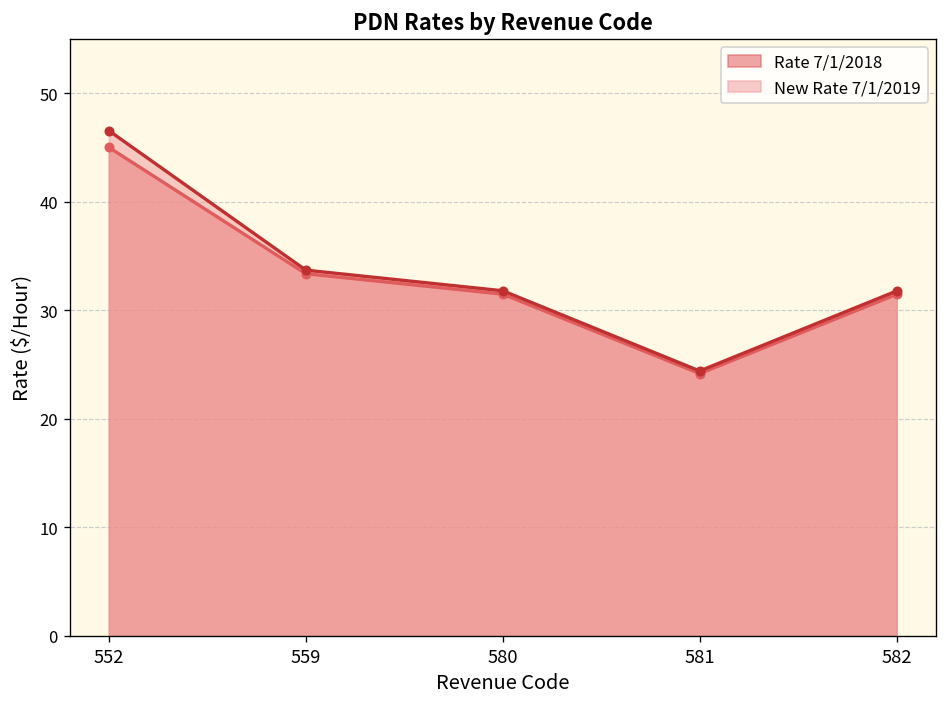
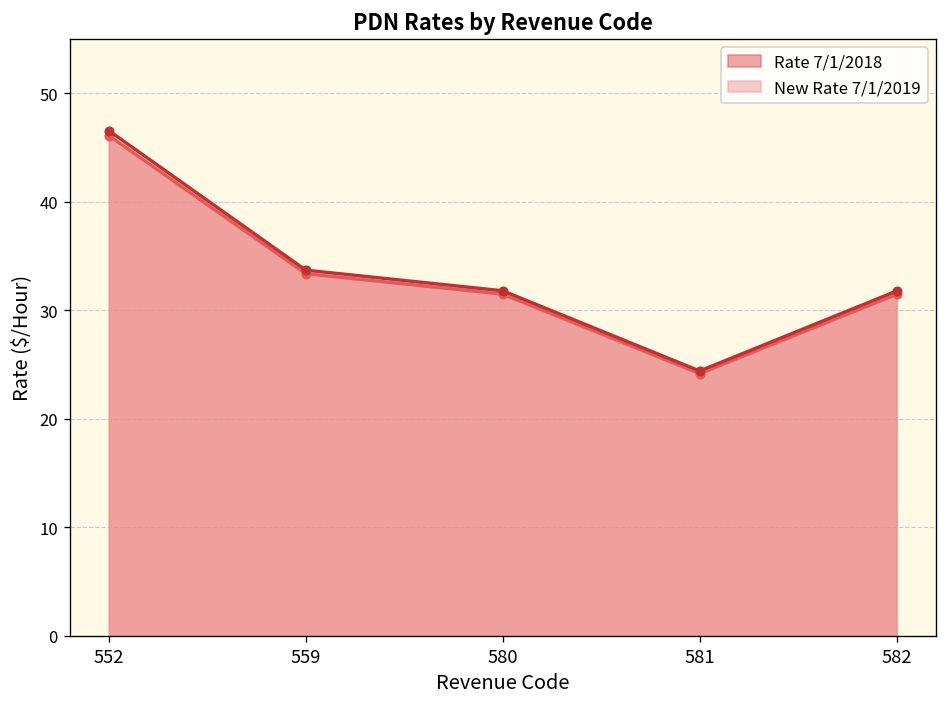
Rate 7/1/2018, 552: 45 -> 46
